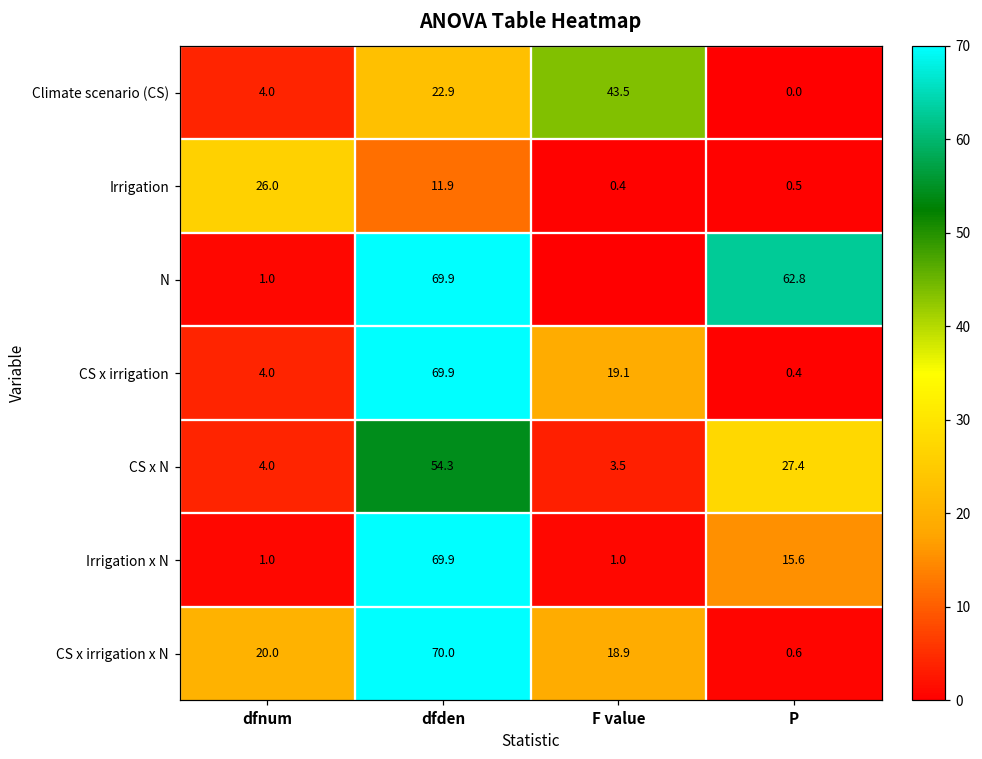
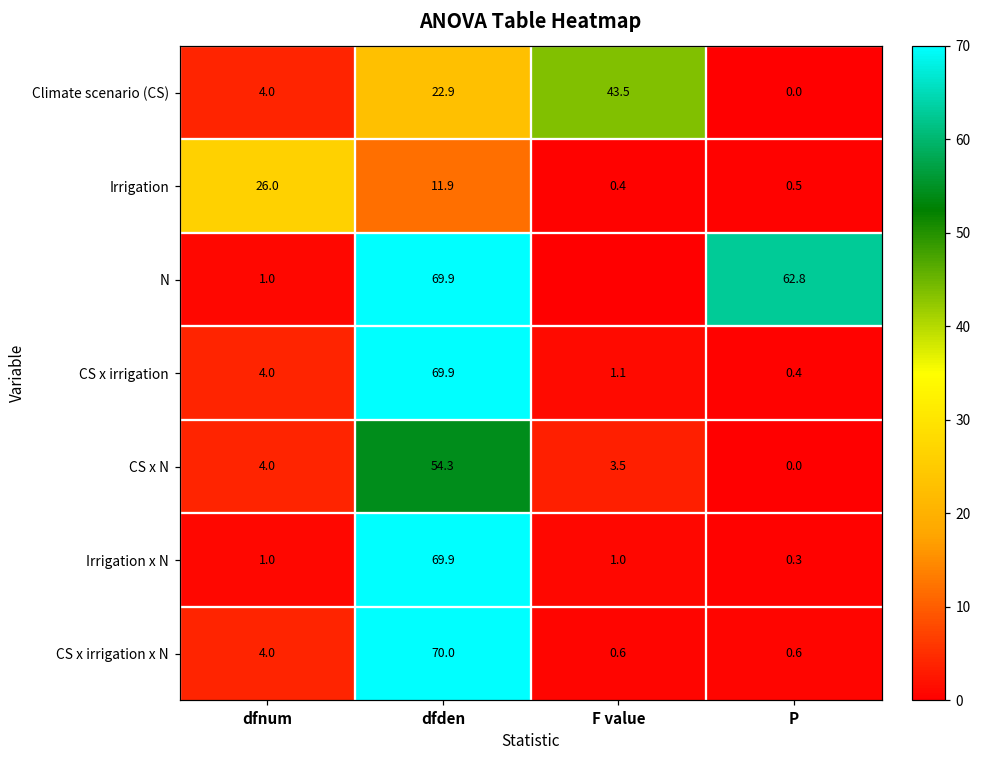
CS x irrigation, F value: 19.1 -> 1.1
CS x N, P: 27.4 -> 0.0
Irrigation x N, P: 15.6 -> 0.3
CS x irrigation x N, dfnum: 20.0 -> 4.0
CS x irrigation x N, F value: 18.9 -> 0.6
